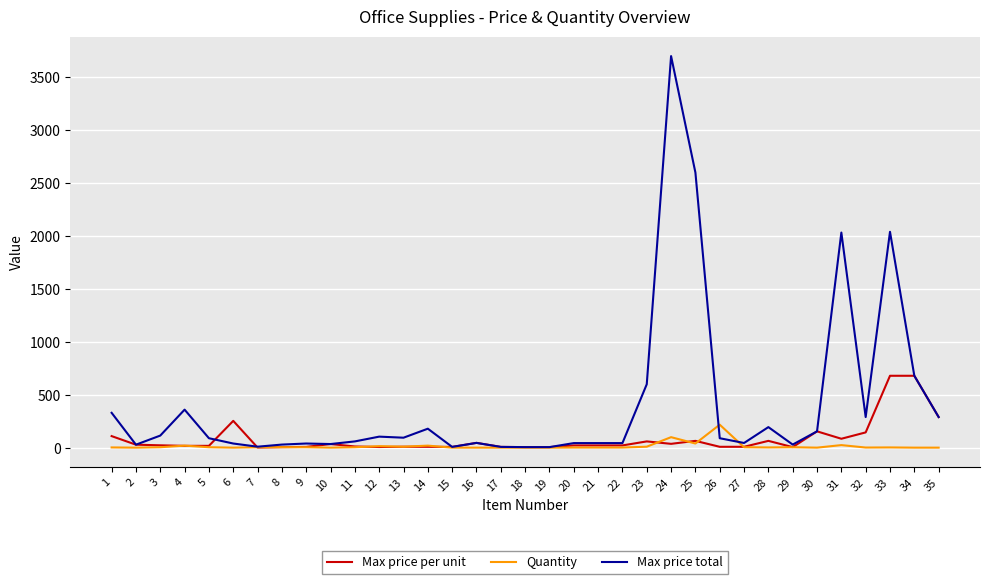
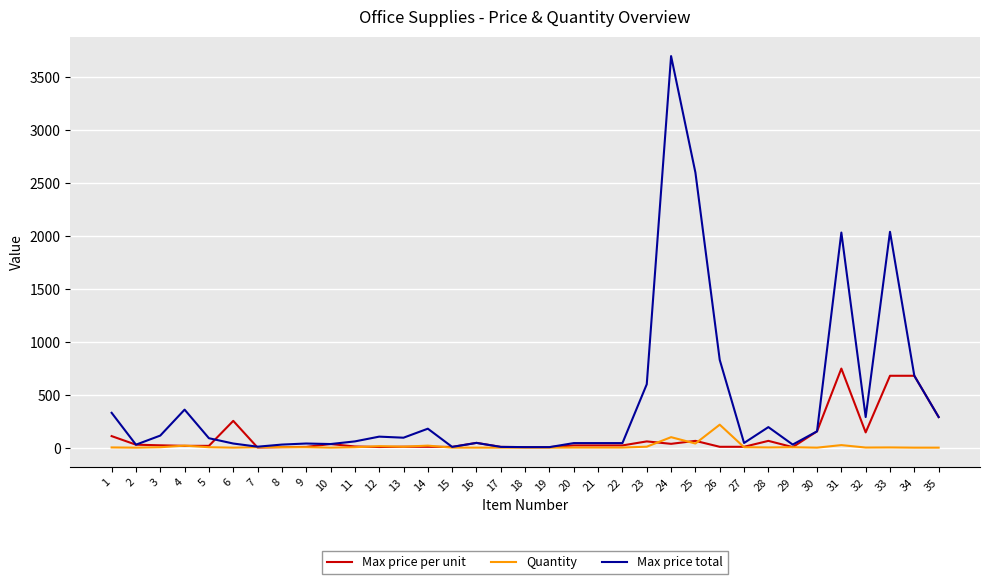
Max price total, 26: 90 -> 830
Max price per unit, 31: 90 -> 750
